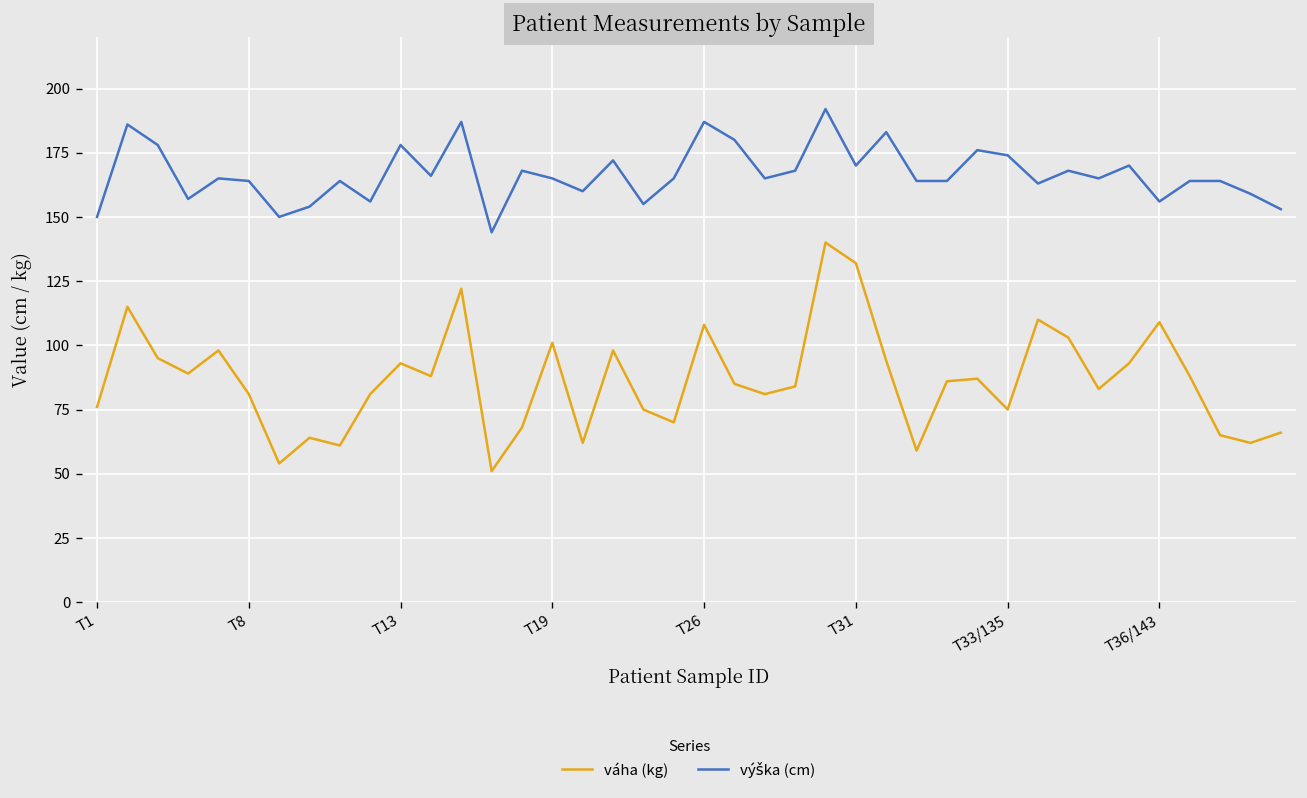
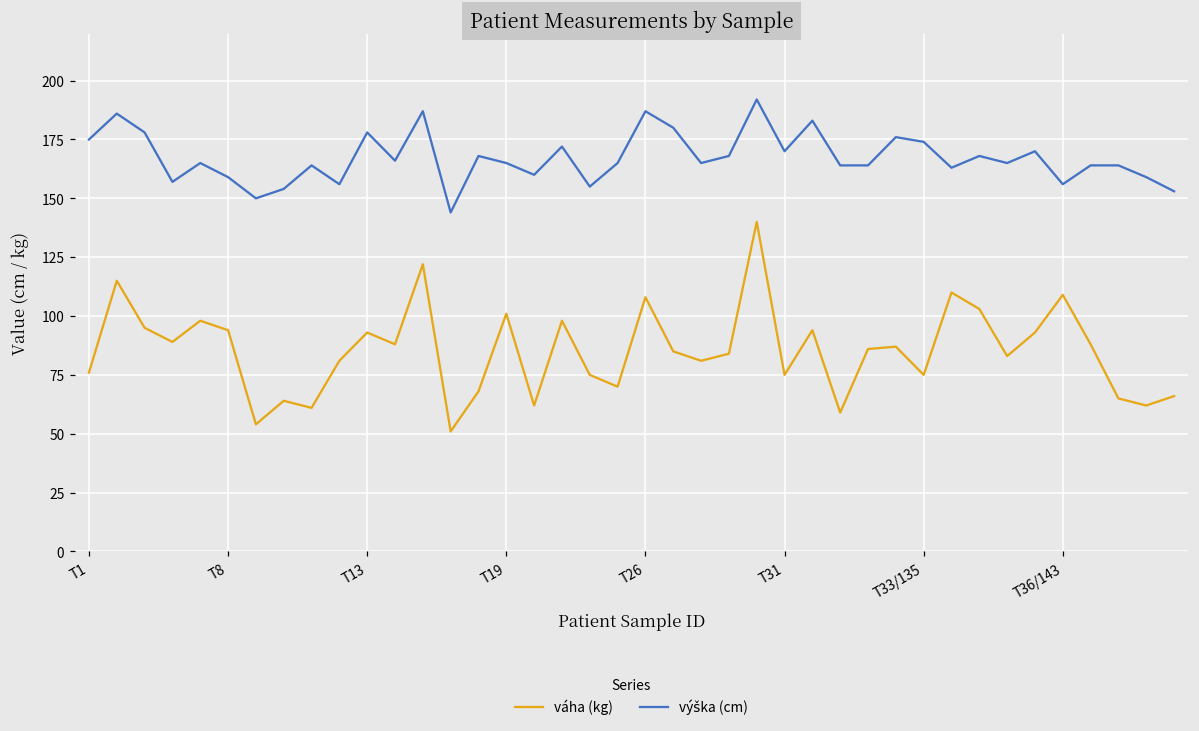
výška (cm), T1: 150 -> 175
váha (kg), T8: 81 -> 94
výška (cm), T8: 164 -> 159
váha (kg), T31: 132 -> 75
